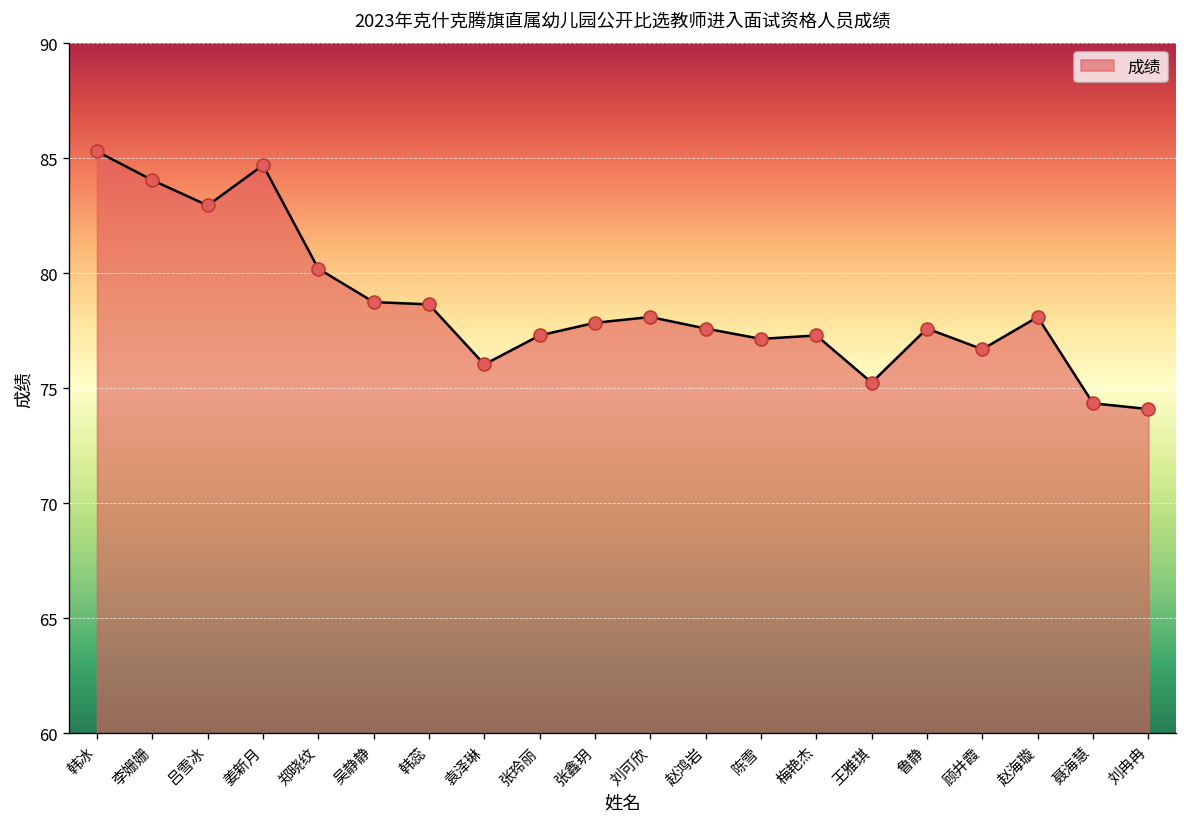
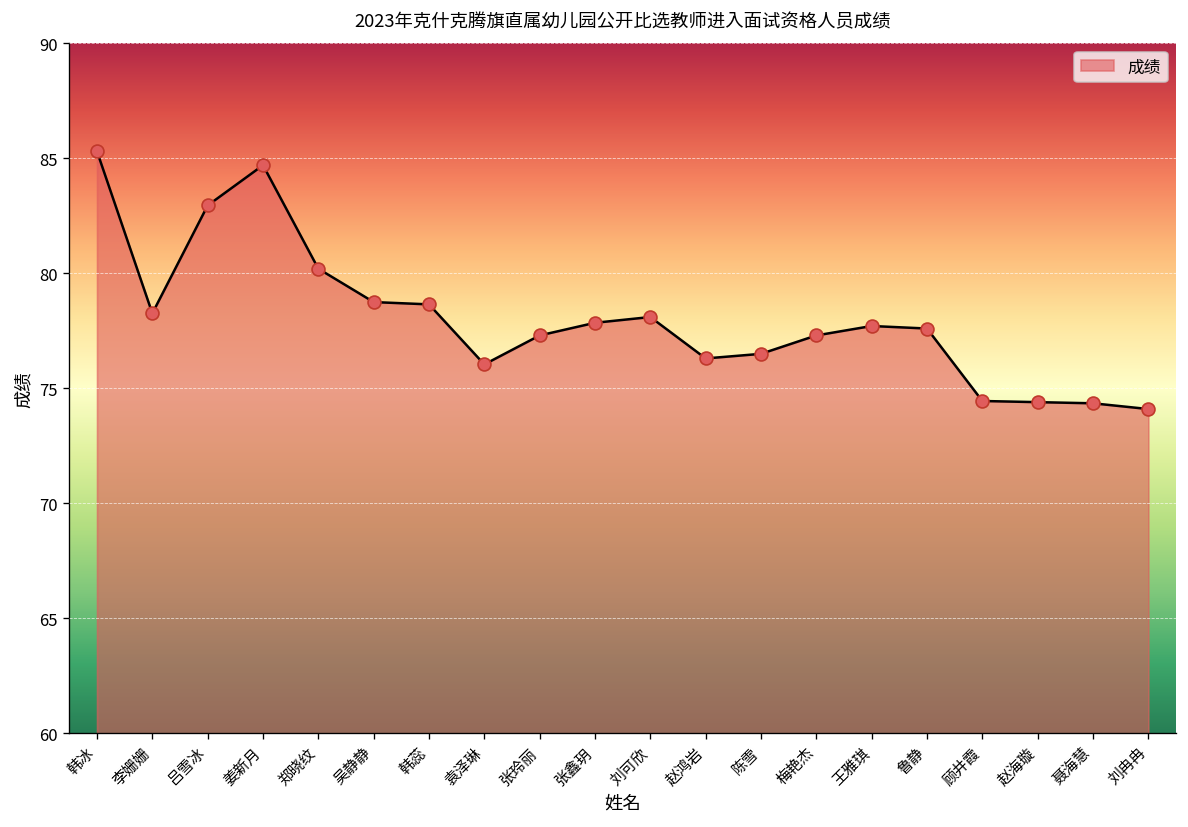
李姗姗: 84.1 -> 78.3
赵鸿岩: 77.6 -> 76.3
陈雪: 77.2 -> 76.5
王雅琪: 75.3 -> 77.7
顾井霞: 76.7 -> 74.5
赵海璇: 78.1 -> 74.4
